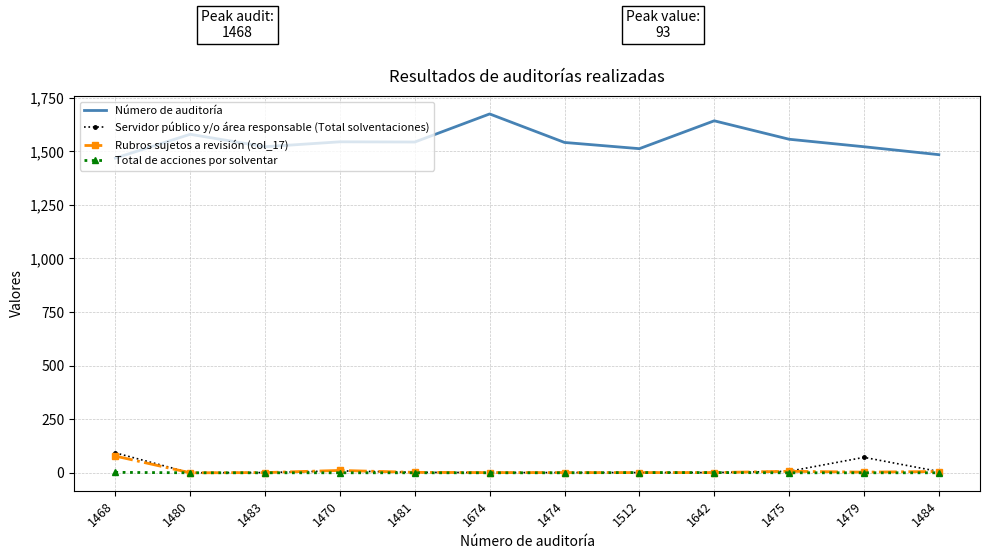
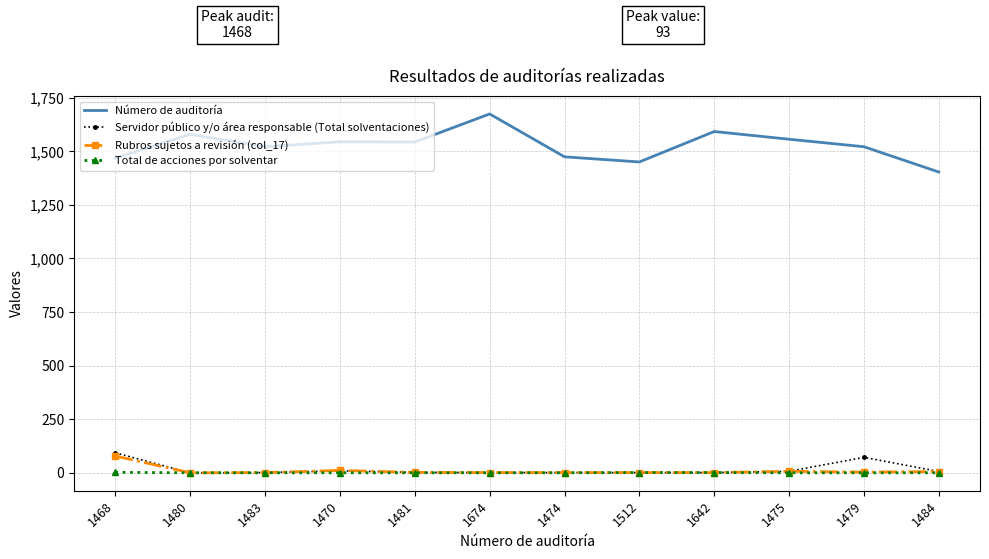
Número de auditoría, 1474: 1,540 -> 1,470
Número de auditoría, 1512: 1,510 -> 1,450
Número de auditoría, 1642: 1,640 -> 1,590
Número de auditoría, 1484: 1,480 -> 1,400
